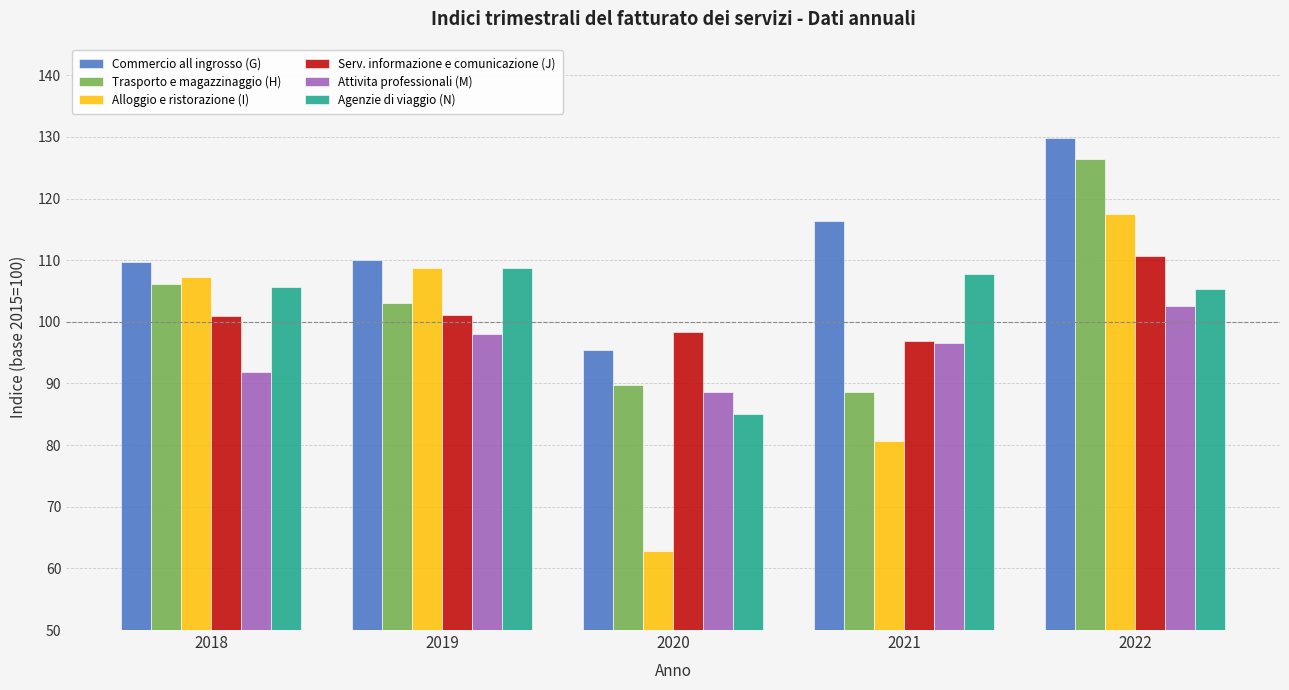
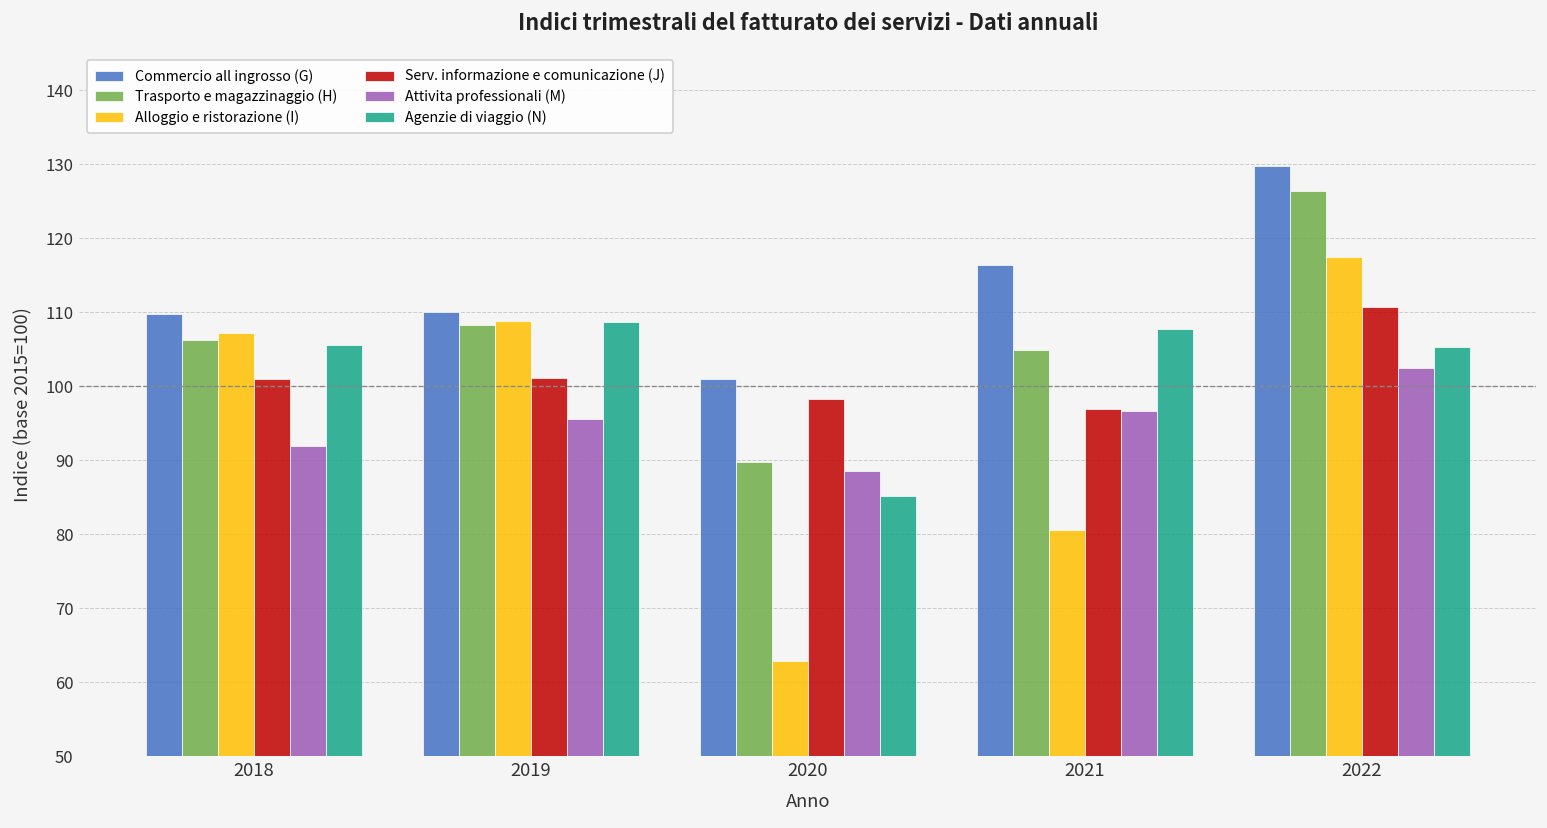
Trasporto e magazzinaggio (H), 2019: 103 -> 108
Attivita professionali (M), 2019: 98 -> 96
Commercio all ingrosso (G), 2020: 96 -> 101
Trasporto e magazzinaggio (H), 2021: 89 -> 105
